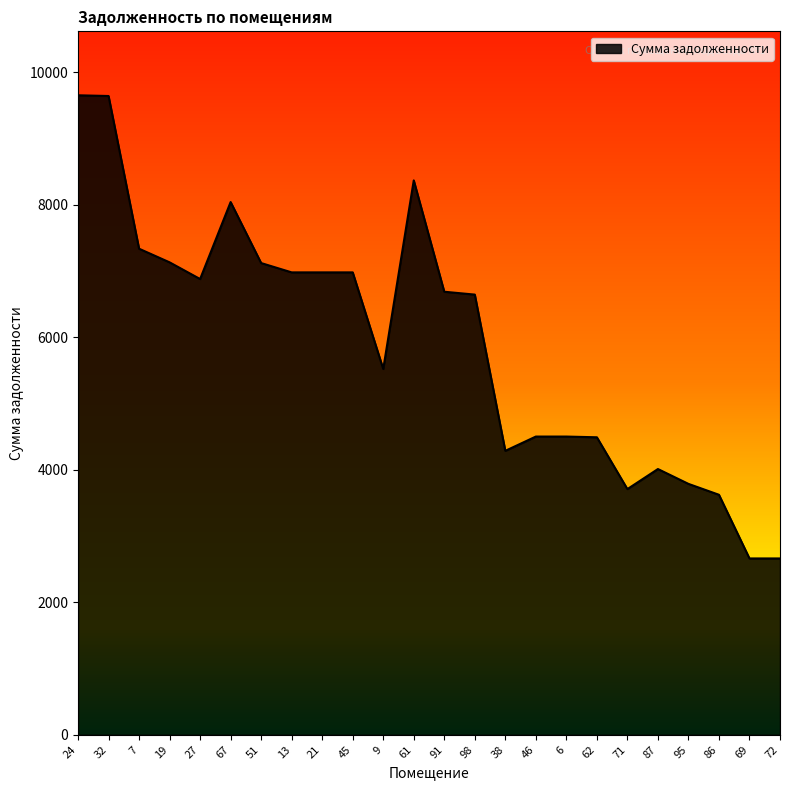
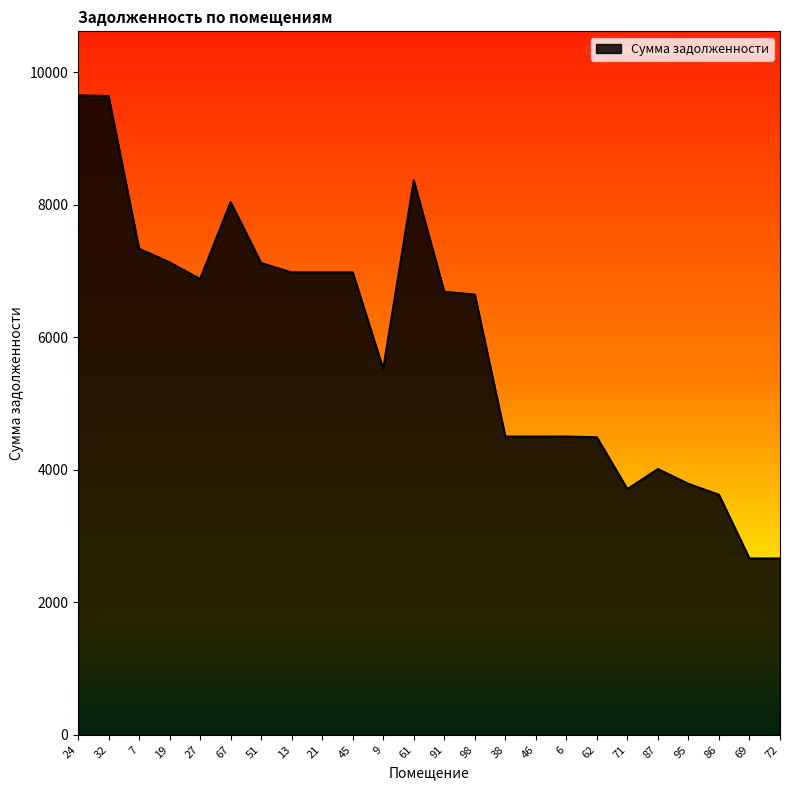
38: 4300 -> 4500
